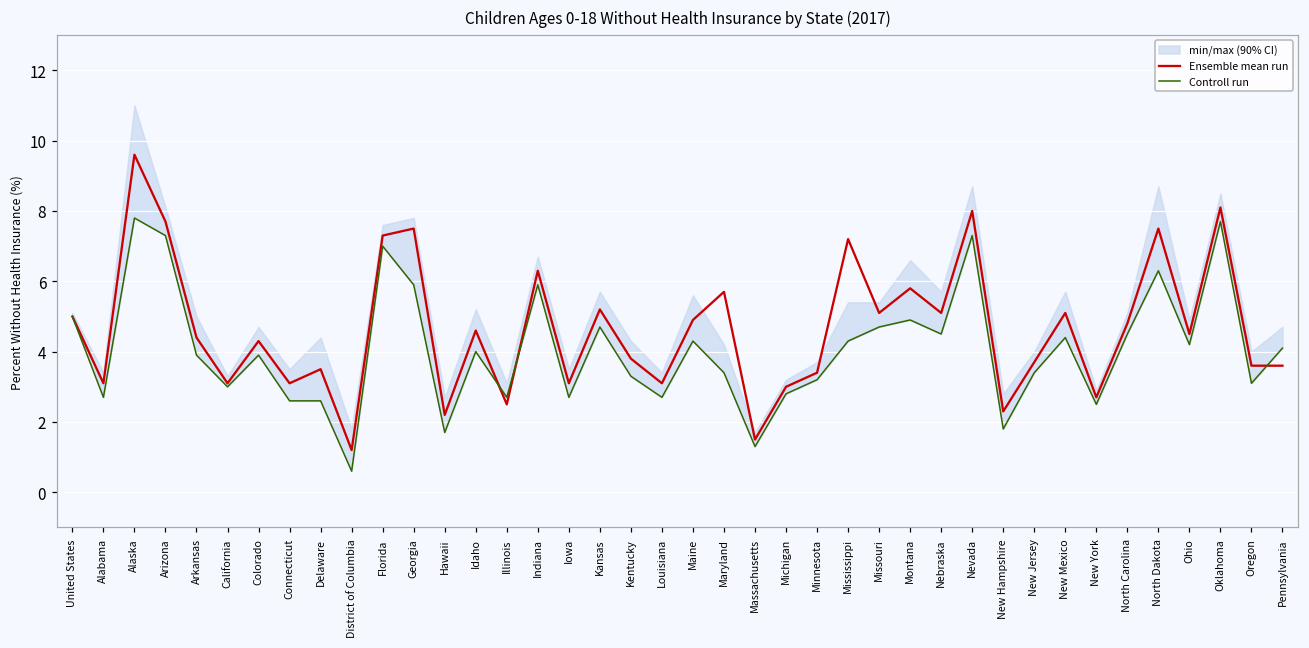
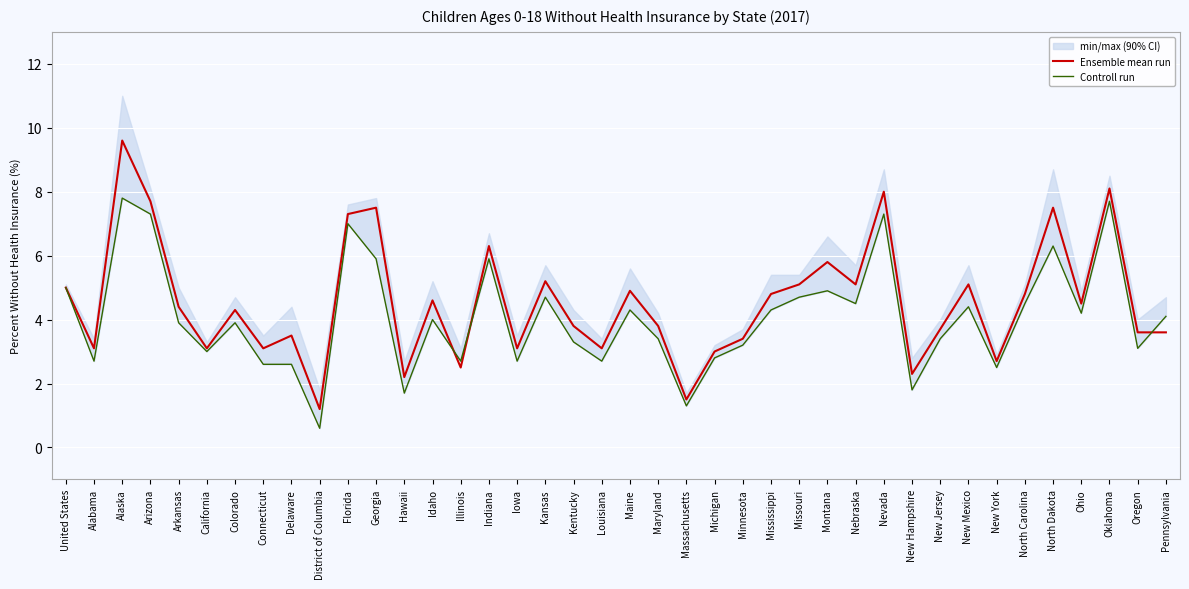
Ensemble mean run, Maryland: 5.7 -> 3.8
Ensemble mean run, Mississippi: 7.2 -> 4.8
